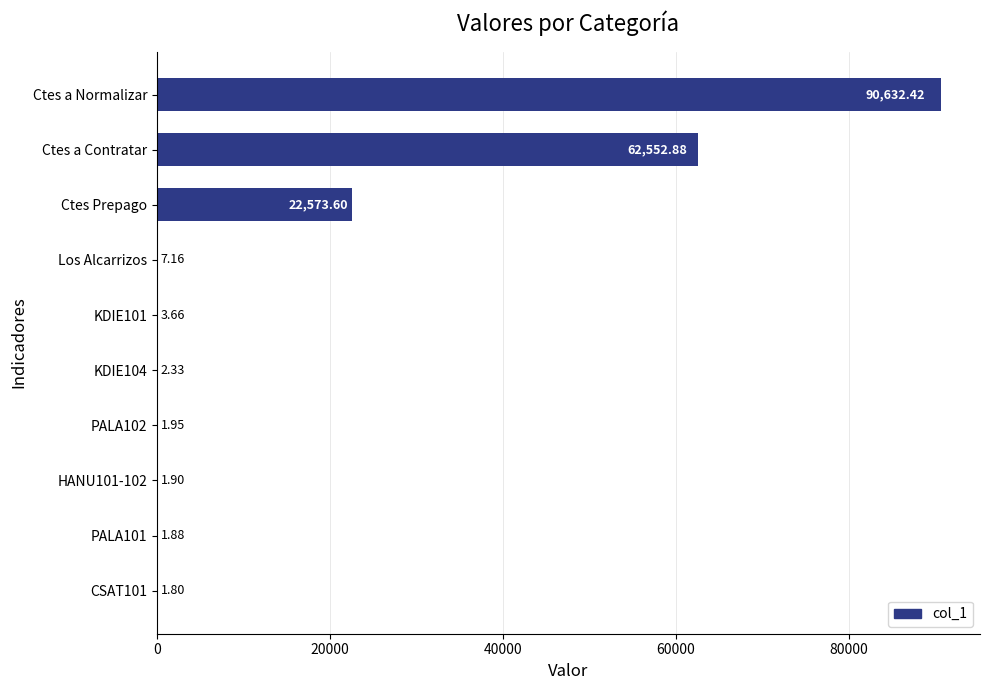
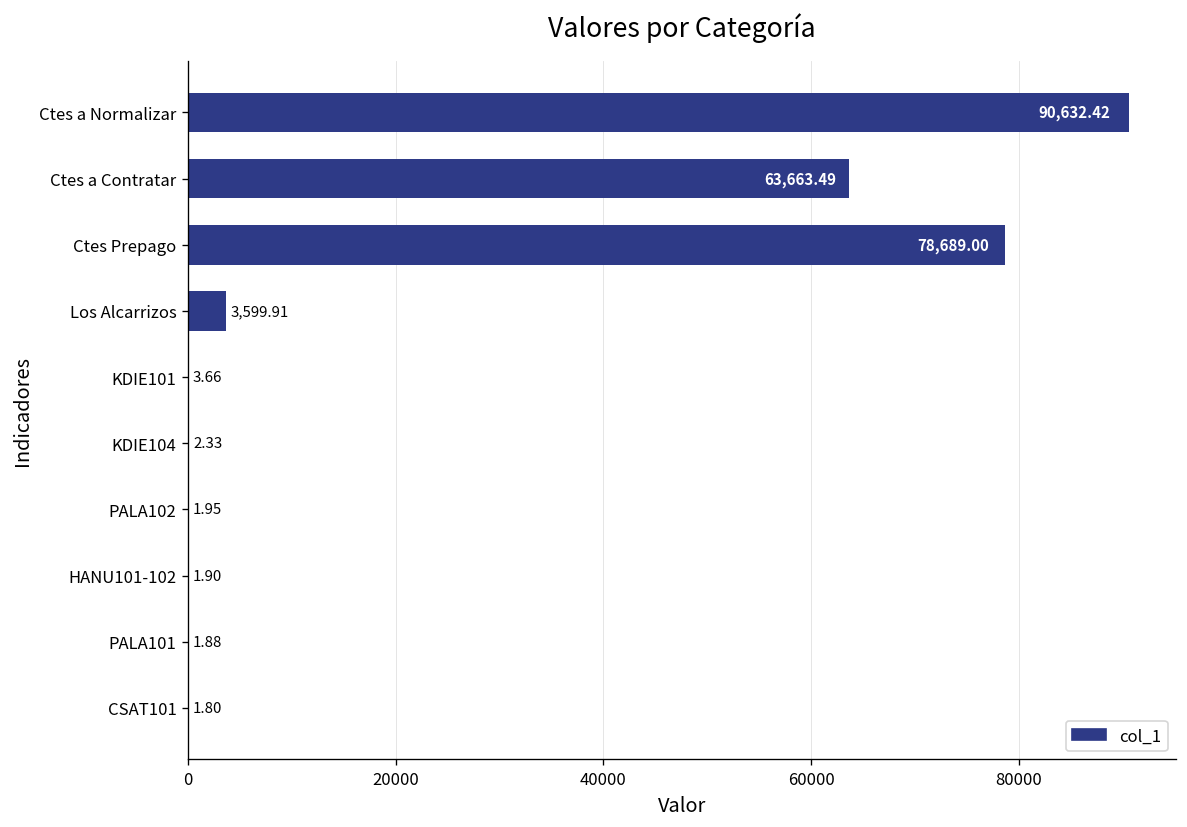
Ctes a Contratar: 62,552.88 -> 63,663.49
Ctes Prepago: 22,573.60 -> 78,689.00
Los Alcarrizos: 7.16 -> 3,599.91
